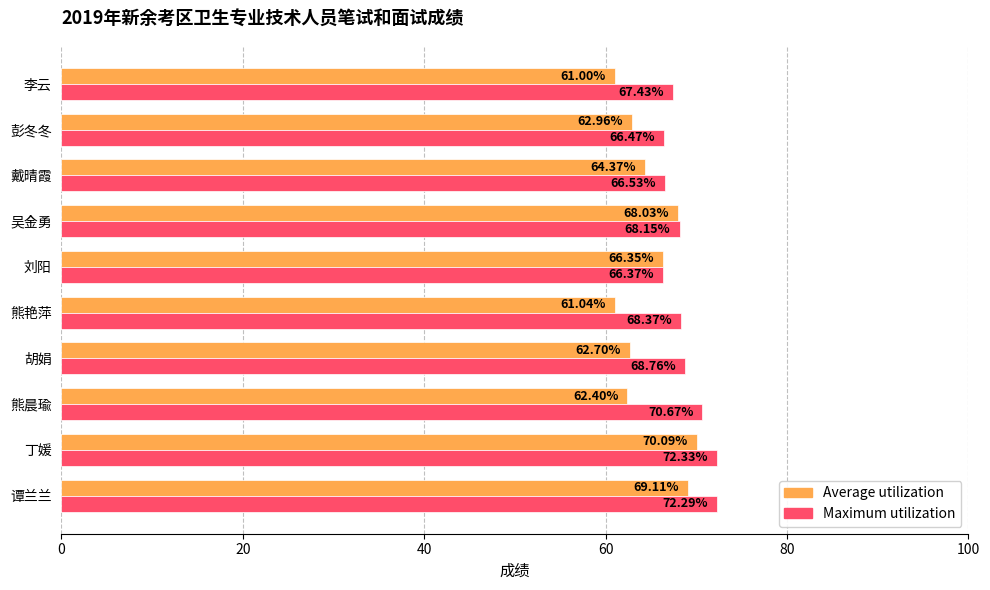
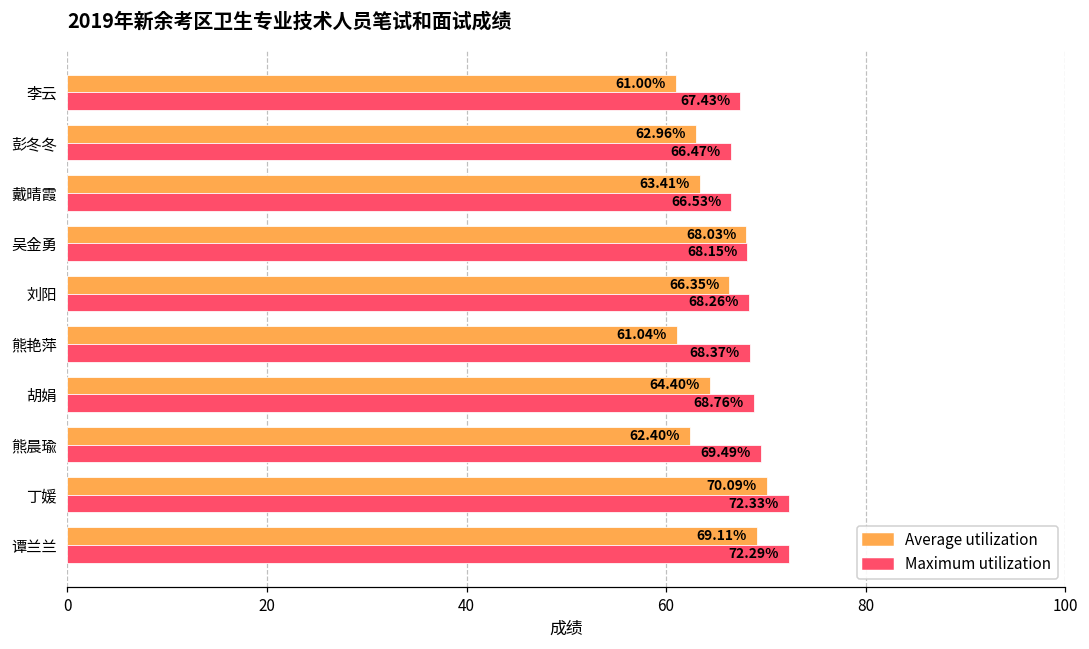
Average utilization, 戴晴霞: 64.37% -> 63.41%
Maximum utilization, 刘阳: 66.37% -> 68.26%
Average utilization, 胡娟: 62.70% -> 64.40%
Maximum utilization, 熊晨瑜: 70.67% -> 69.49%
